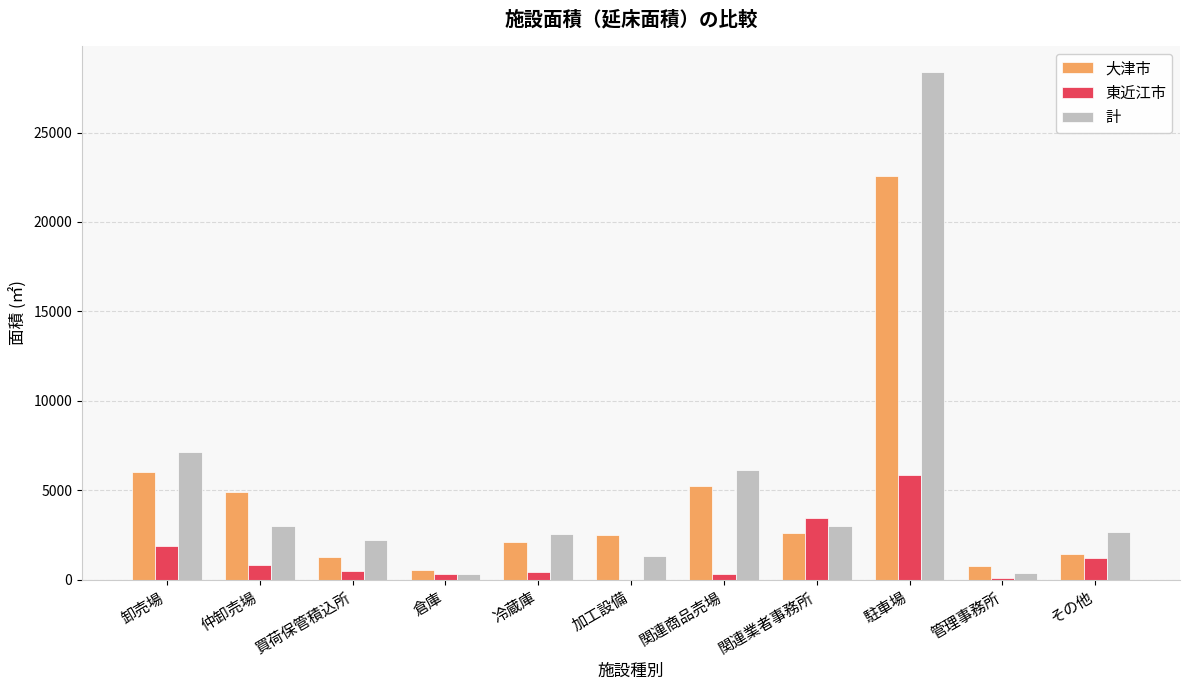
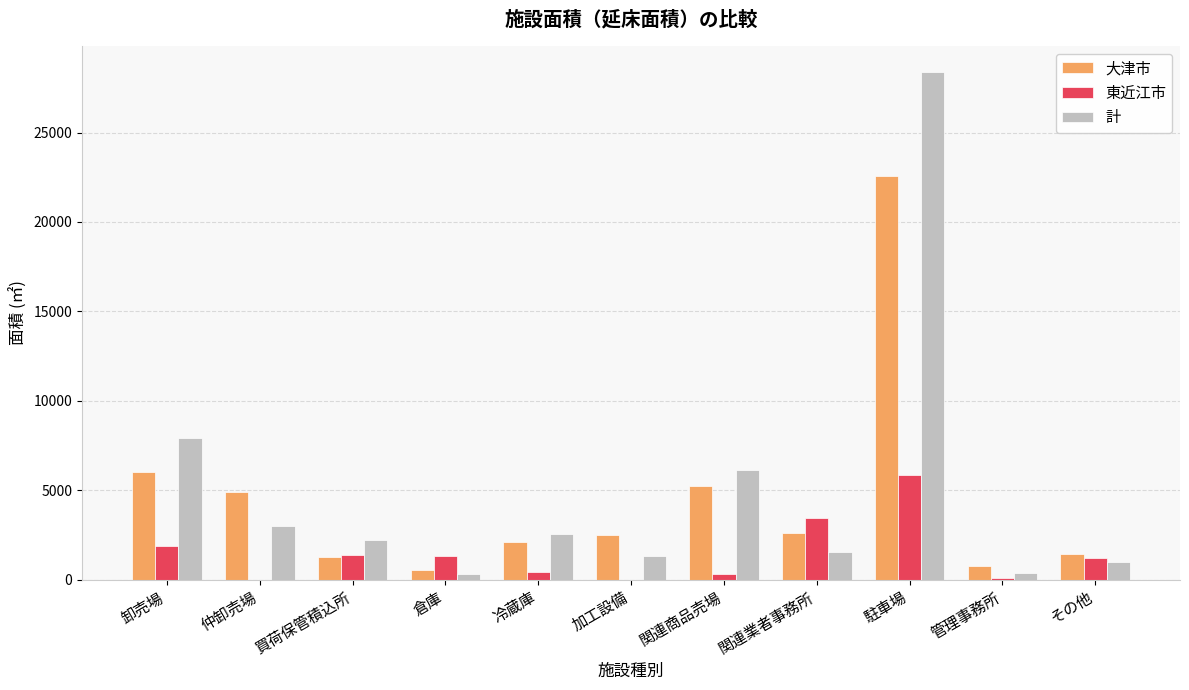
計, 卸売場: 7100 -> 7900
東近江市, 仲卸売場: 800 -> 0
東近江市, 買荷保管積込所: 500 -> 1400
東近江市, 倉庫: 300 -> 1300
計, 関連業者事務所: 3000 -> 1500
計, その他: 2600 -> 1000
